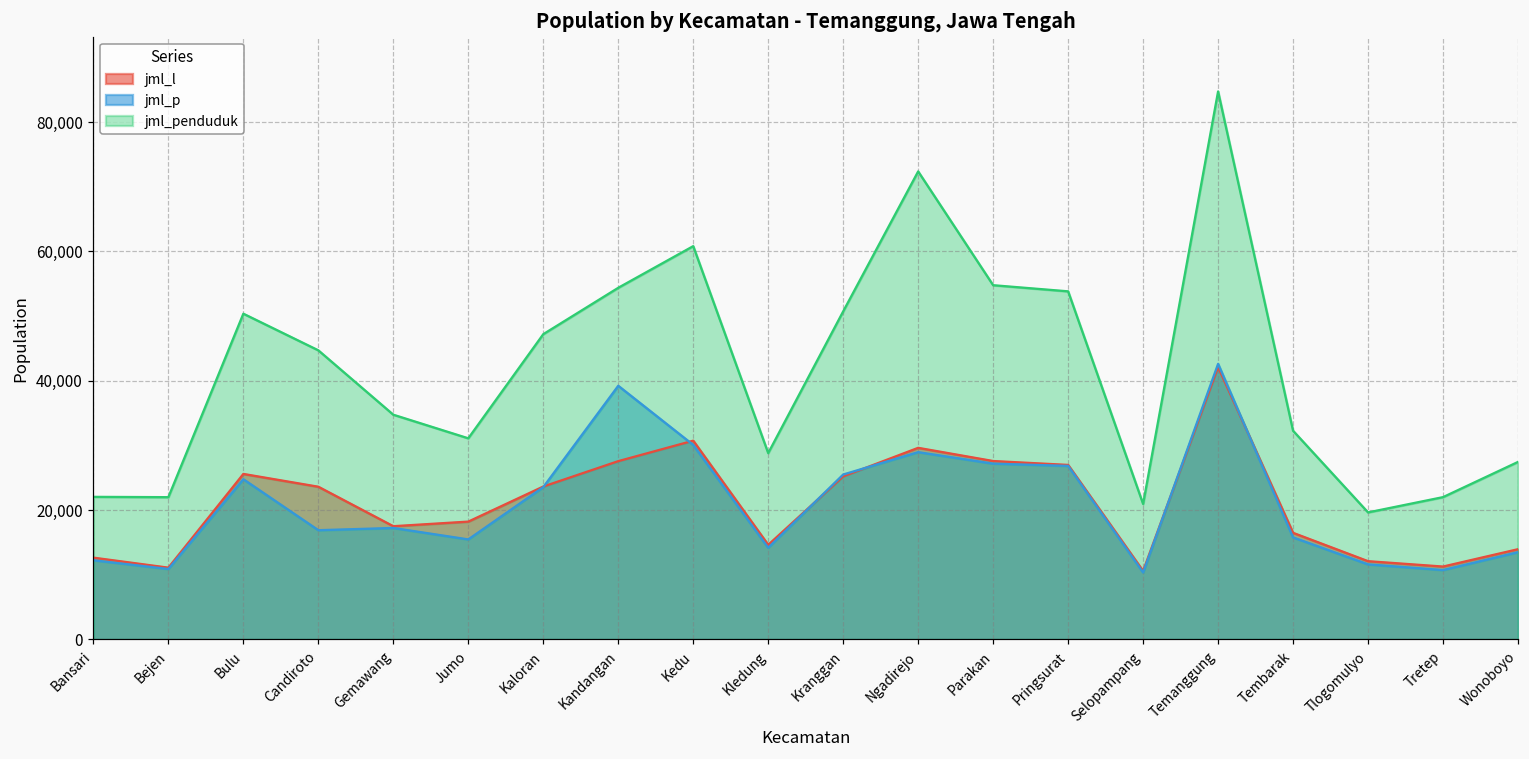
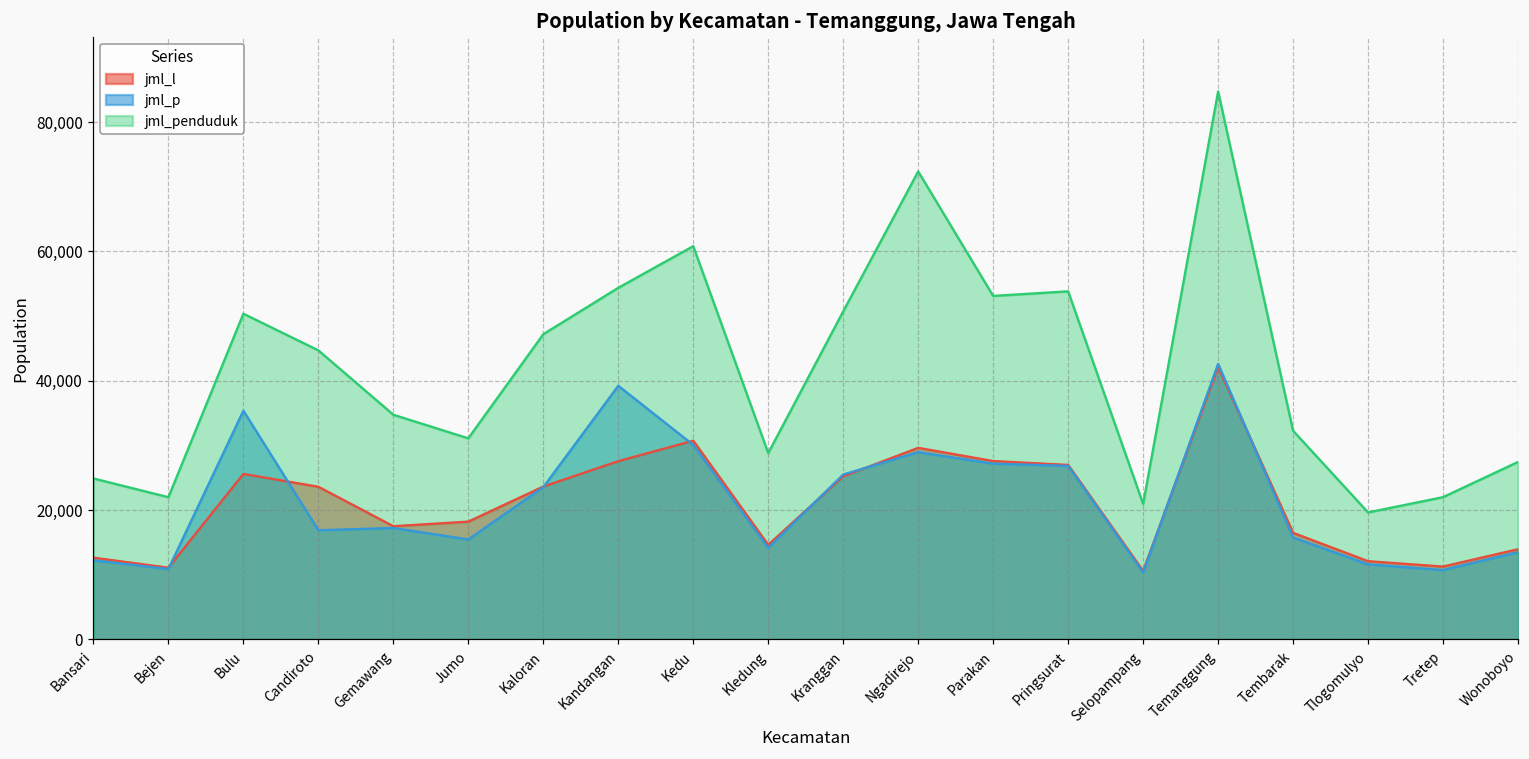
jml_penduduk, Bansari: 22,000 -> 25,000
jml_p, Bulu: 25,000 -> 35,000
jml_penduduk, Parakan: 55,000 -> 53,000
